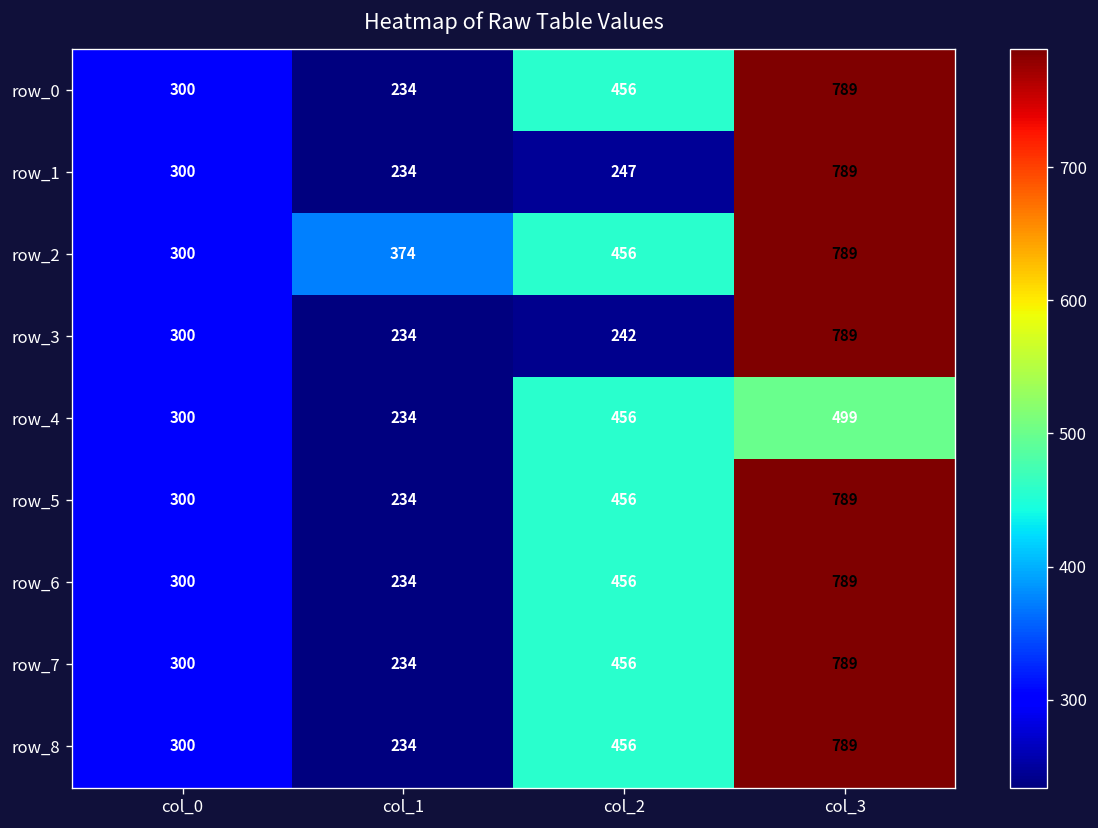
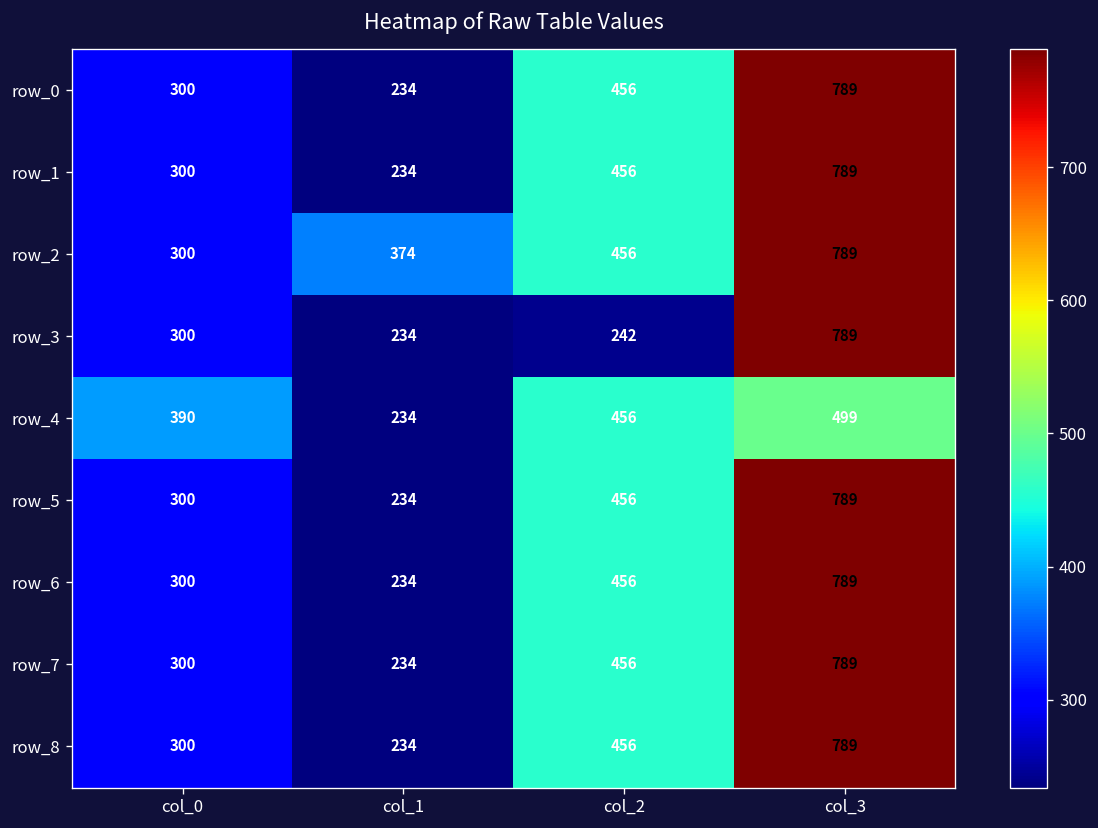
row_1, col_2: 247 -> 456
row_4, col_0: 300 -> 390
